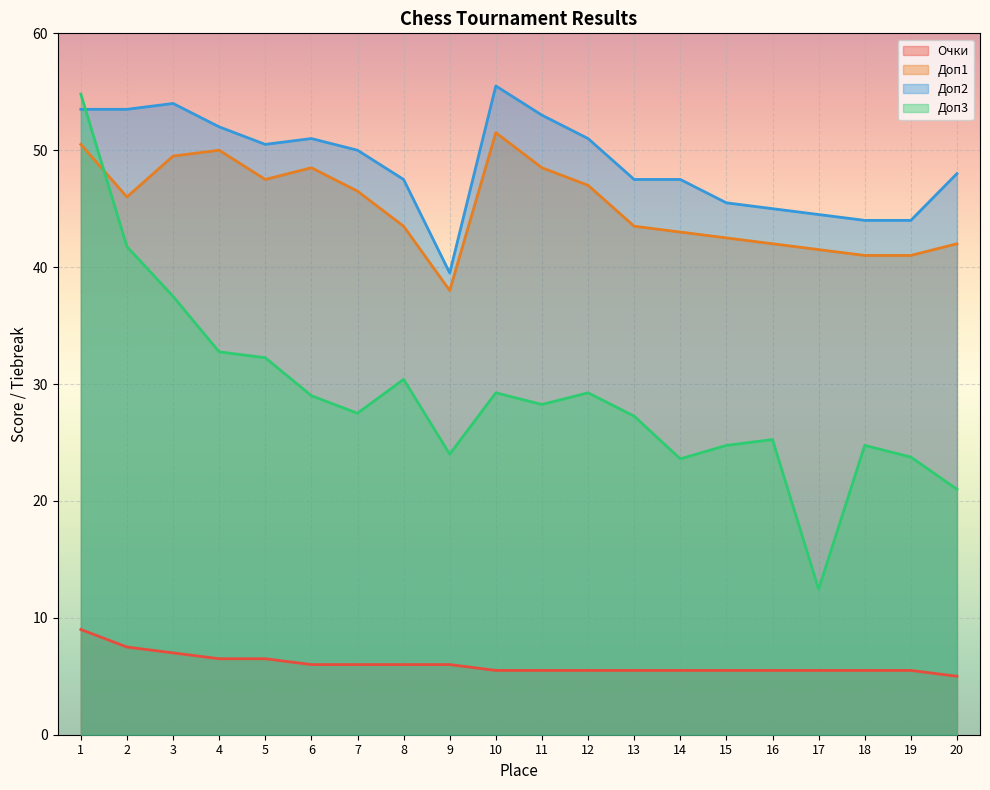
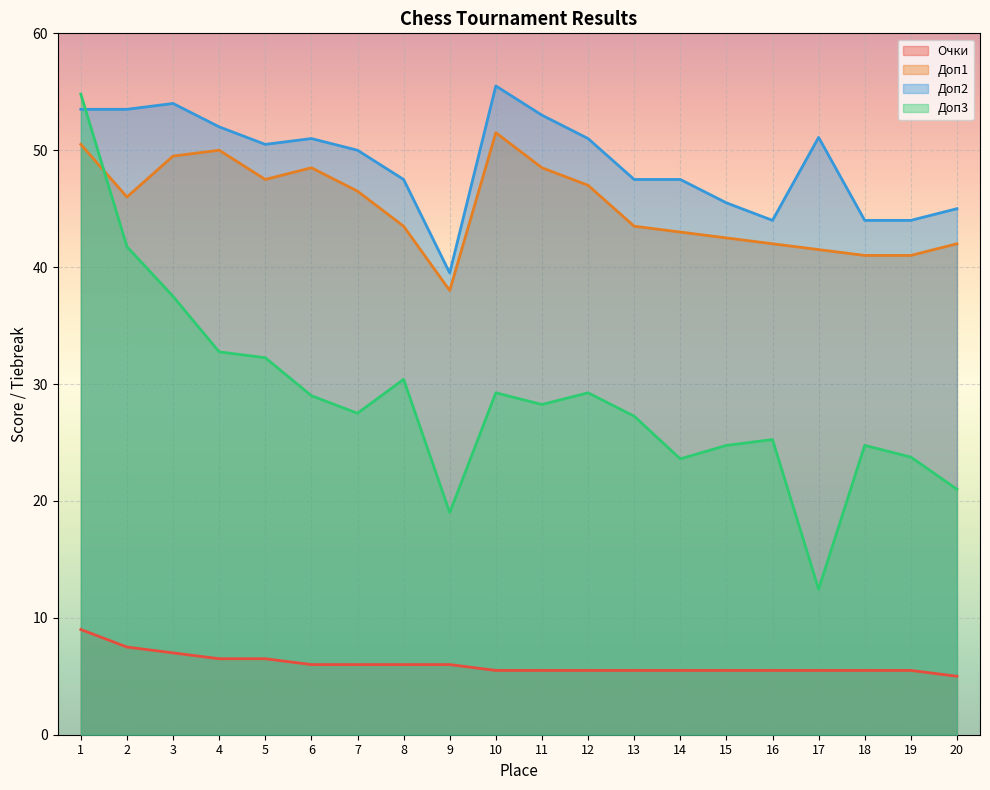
Доп3, 9: 24 -> 19
Доп2, 16: 45 -> 44
Доп2, 17: 44.5 -> 51.1
Доп2, 20: 48 -> 45
